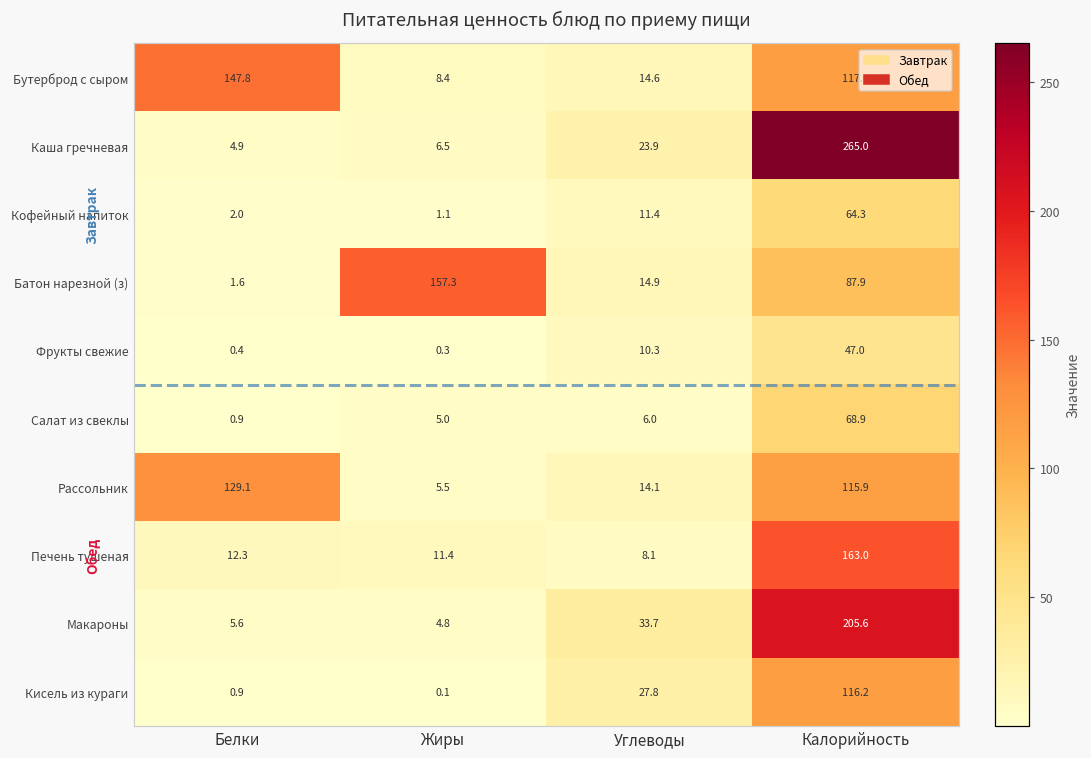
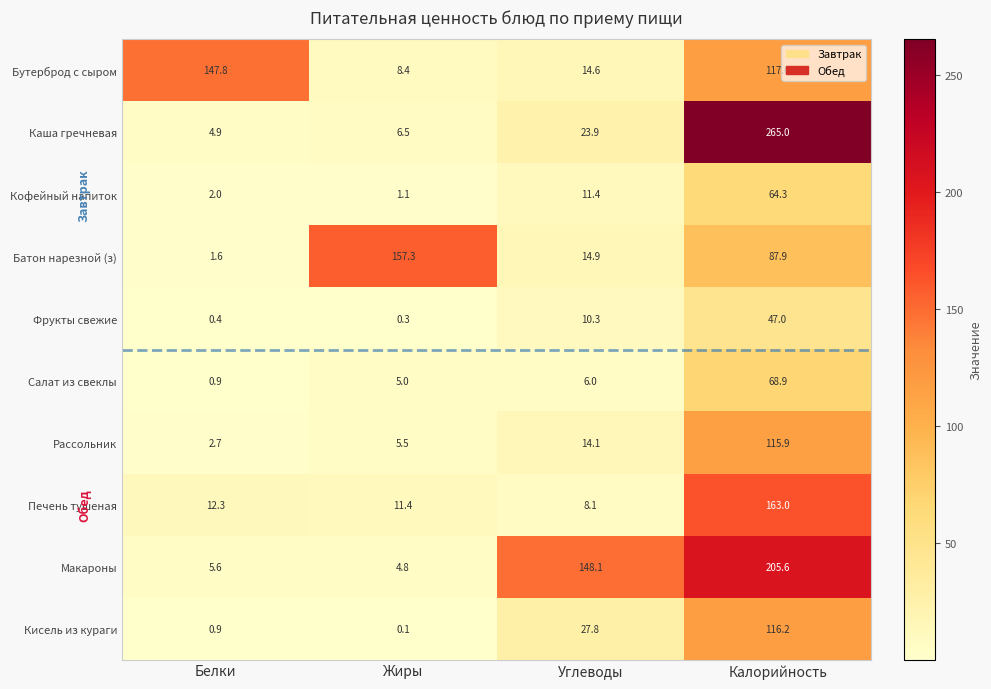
Рассольник, Белки: 129.1 -> 2.7
Макароны, Углеводы: 33.7 -> 148.1
